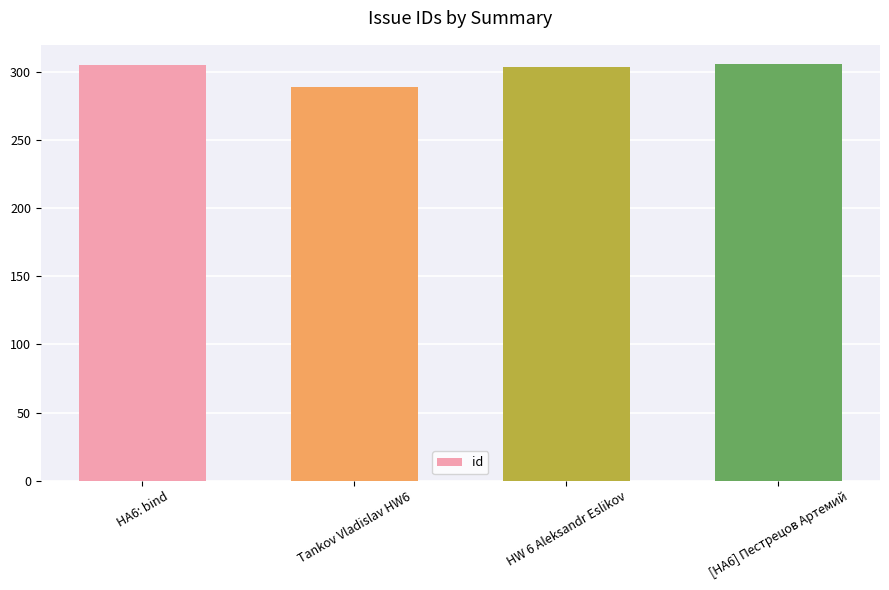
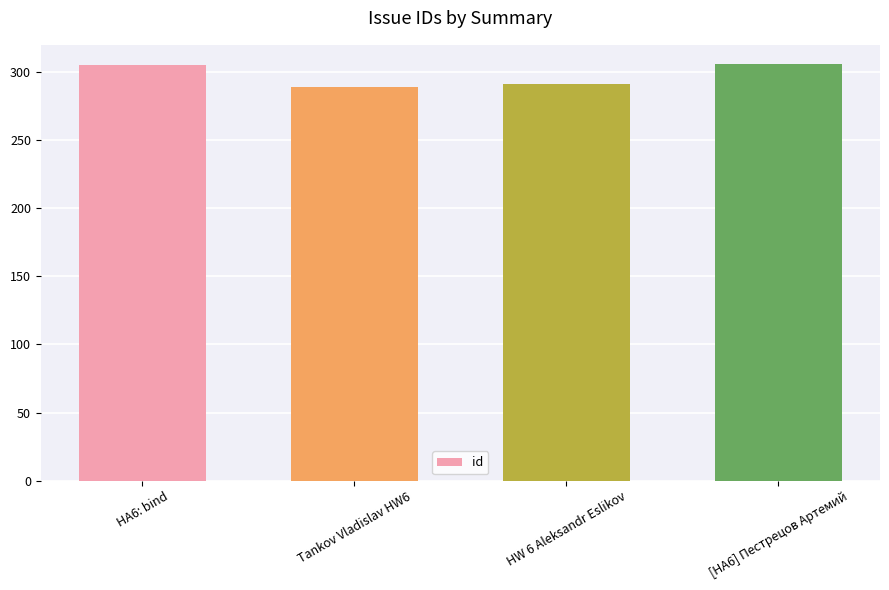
HW 6 Aleksandr Eslikov: 304 -> 291
